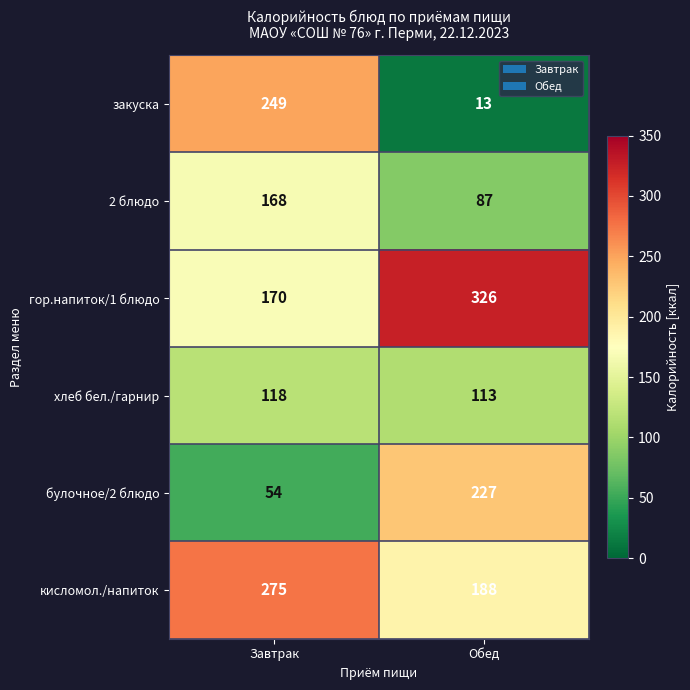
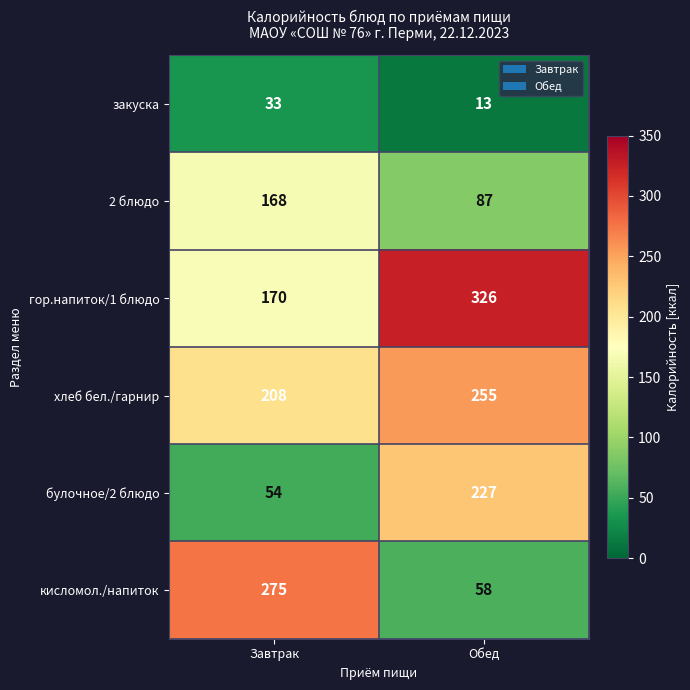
закуска, Завтрак: 249 -> 33
хлеб бел./гарнир, Завтрак: 118 -> 208
хлеб бел./гарнир, Обед: 113 -> 255
кисломол./напиток, Обед: 188 -> 58
